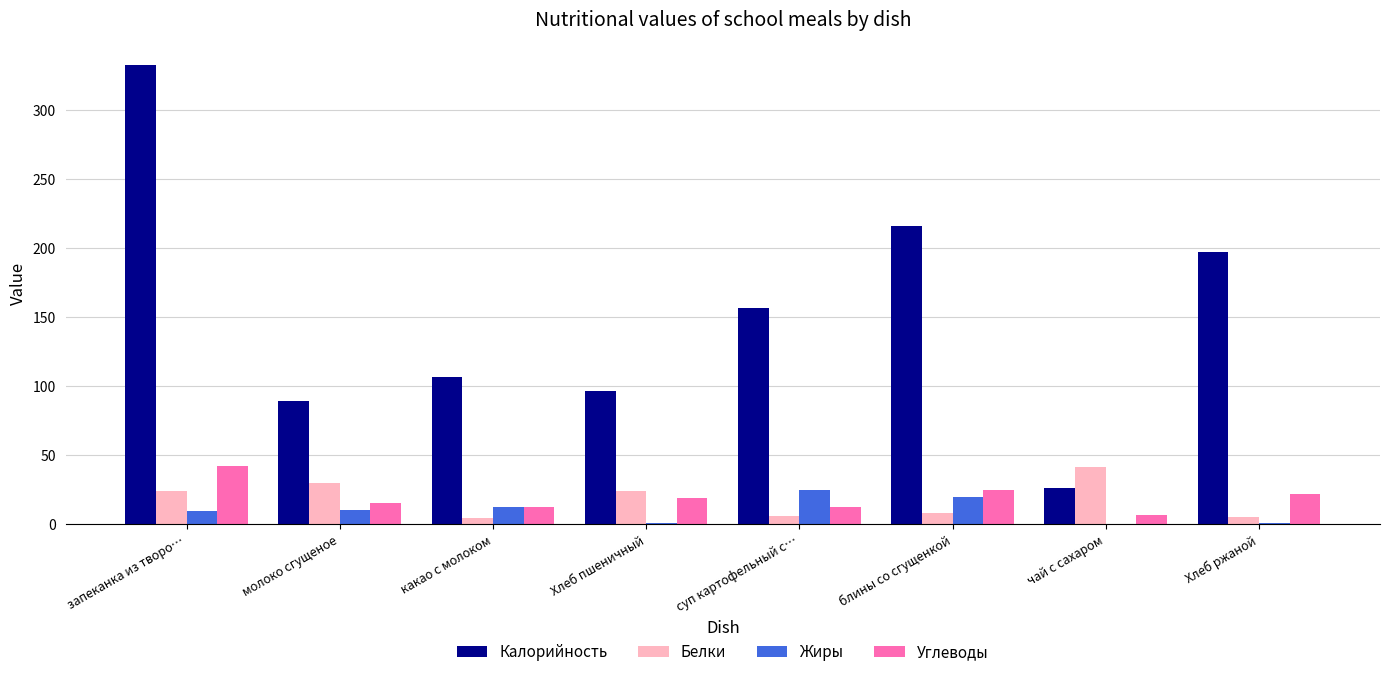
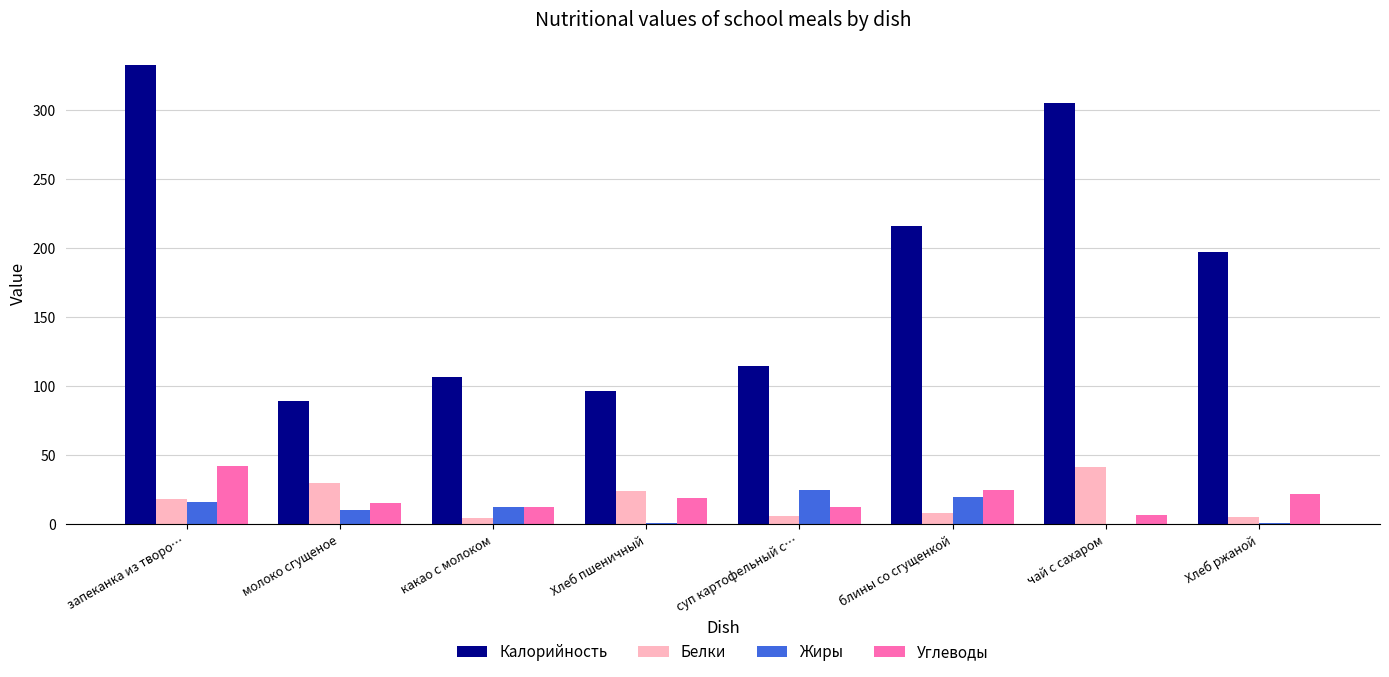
Белки, запеканка из творо…: 24 -> 18
Жиры, запеканка из творо…: 10 -> 16
Калорийность, суп картофельный с…: 156 -> 115
Калорийность, чай с сахаром: 26 -> 305
